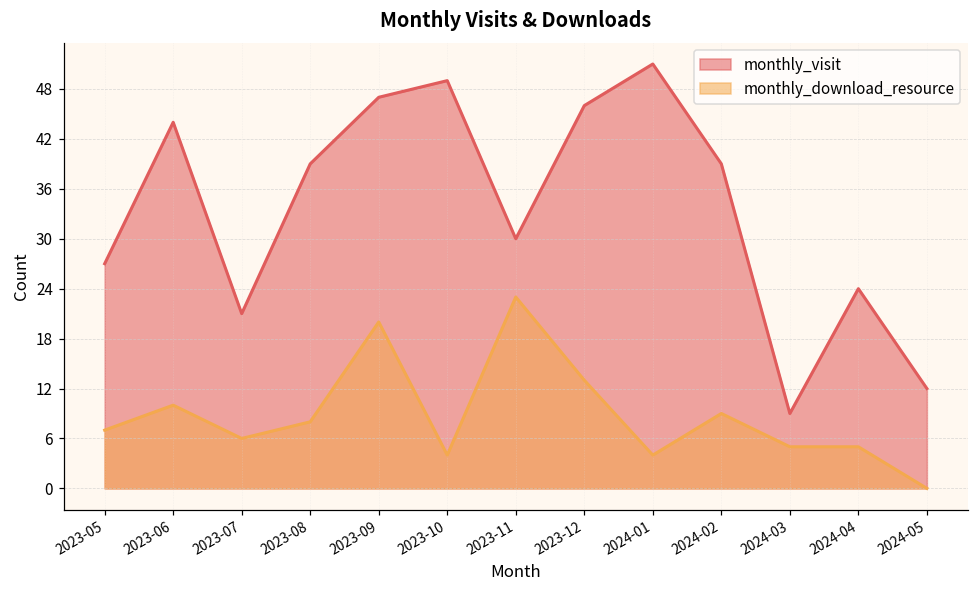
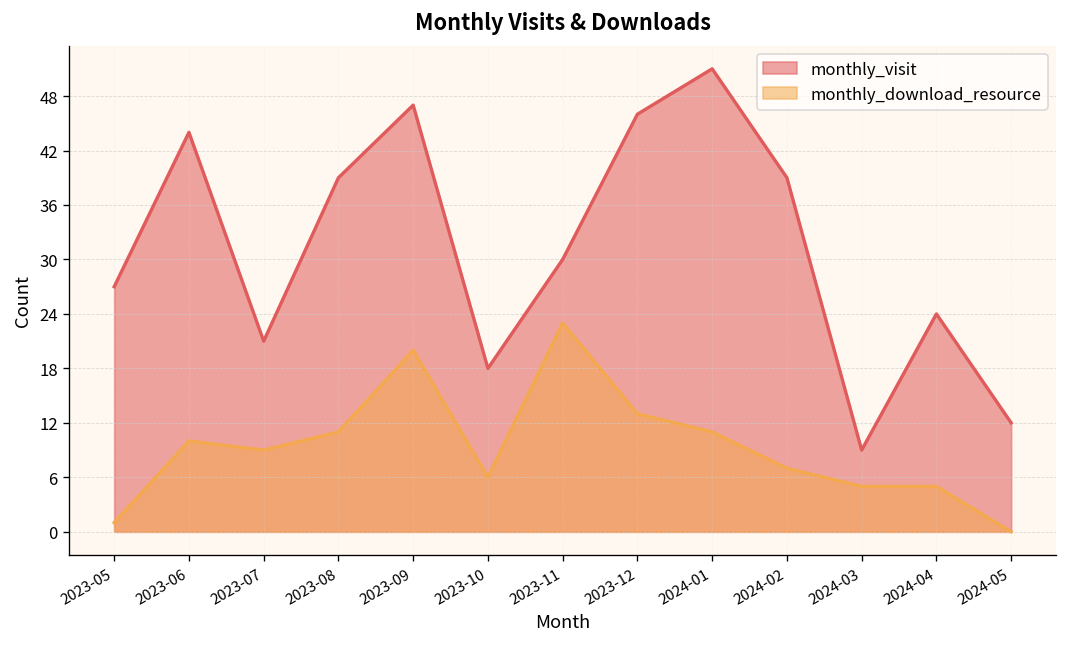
monthly_download_resource, 2023-05: 7 -> 1
monthly_download_resource, 2023-07: 6 -> 9
monthly_download_resource, 2023-08: 8 -> 11
monthly_visit, 2023-10: 49 -> 18
monthly_download_resource, 2023-10: 4 -> 6
monthly_download_resource, 2024-01: 4 -> 11
monthly_download_resource, 2024-02: 9 -> 7
